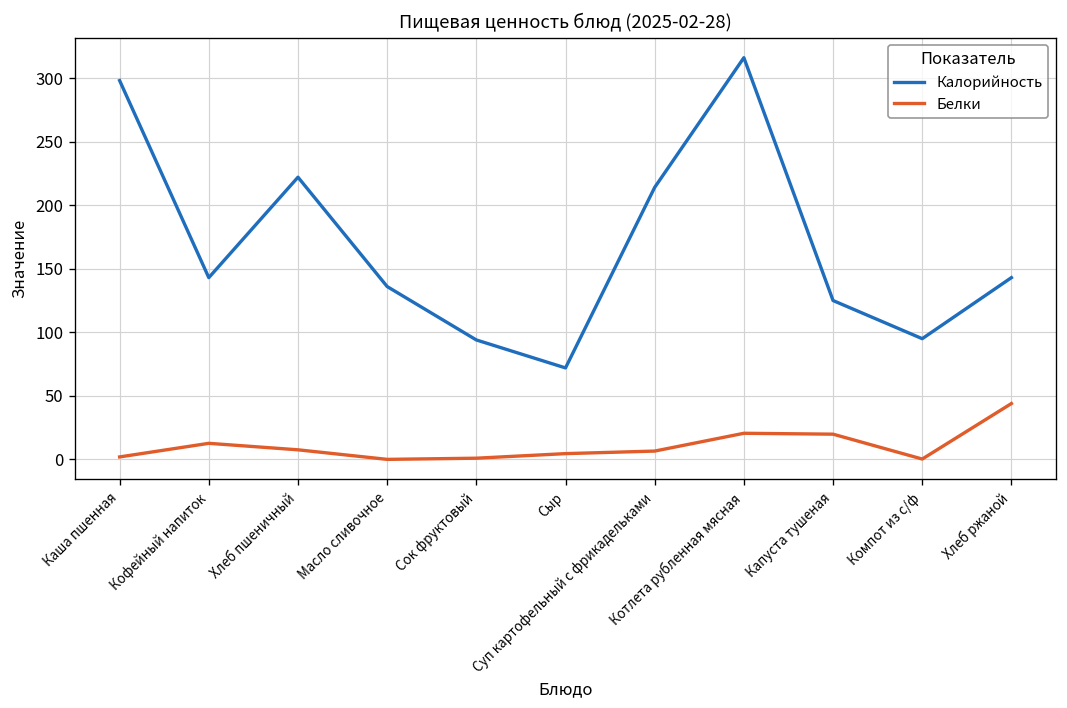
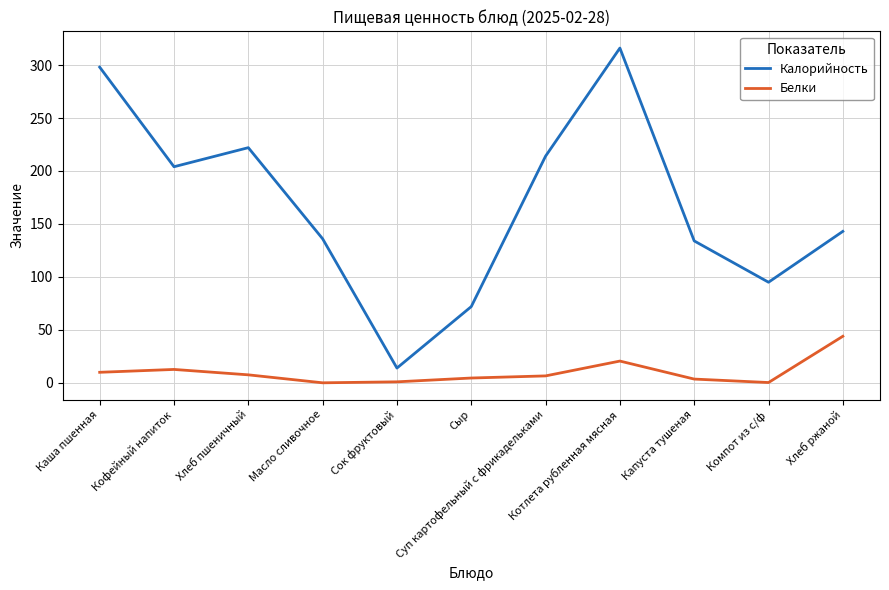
Белки, Каша пшенная: 2 -> 10
Калорийность, Кофейный напиток: 143 -> 204
Калорийность, Сок фруктовый: 94 -> 14
Калорийность, Капуста тушеная: 125 -> 134
Белки, Капуста тушеная: 20 -> 4
